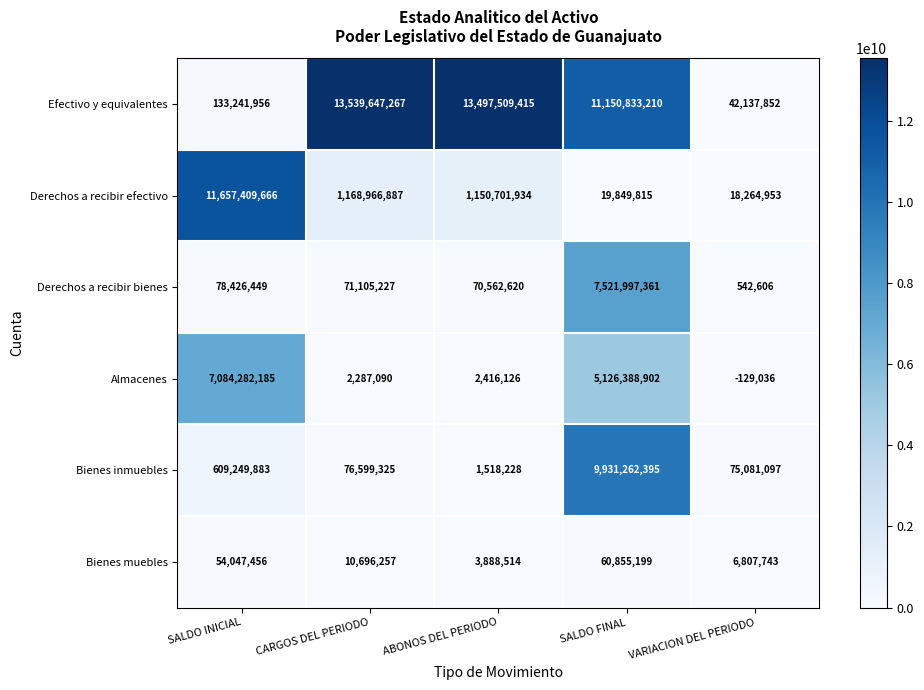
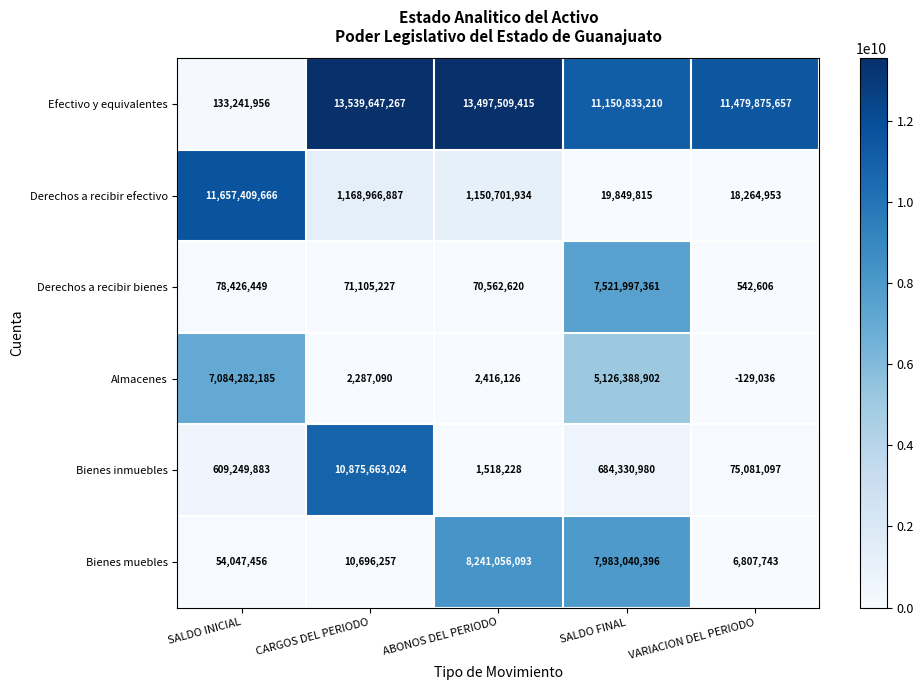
Efectivo y equivalentes, VARIACION DEL PERIODO: 42,137,852 -> 11,479,875,657
Bienes inmuebles, CARGOS DEL PERIODO: 76,599,325 -> 10,875,663,024
Bienes inmuebles, SALDO FINAL: 9,931,262,395 -> 684,330,980
Bienes muebles, ABONOS DEL PERIODO: 3,888,514 -> 8,241,056,093
Bienes muebles, SALDO FINAL: 60,855,199 -> 7,983,040,396
